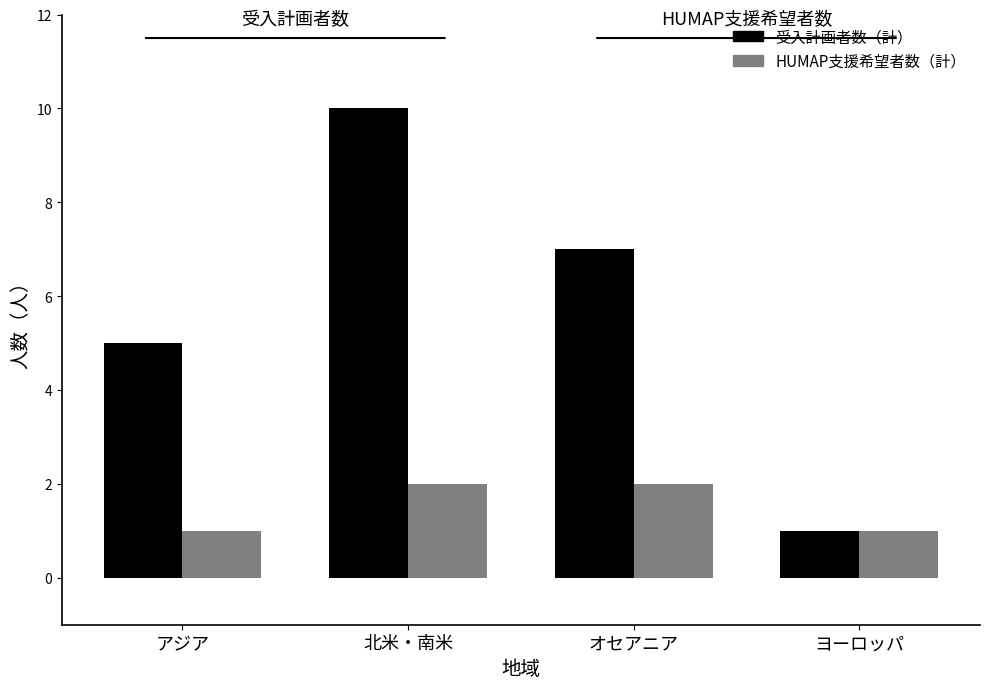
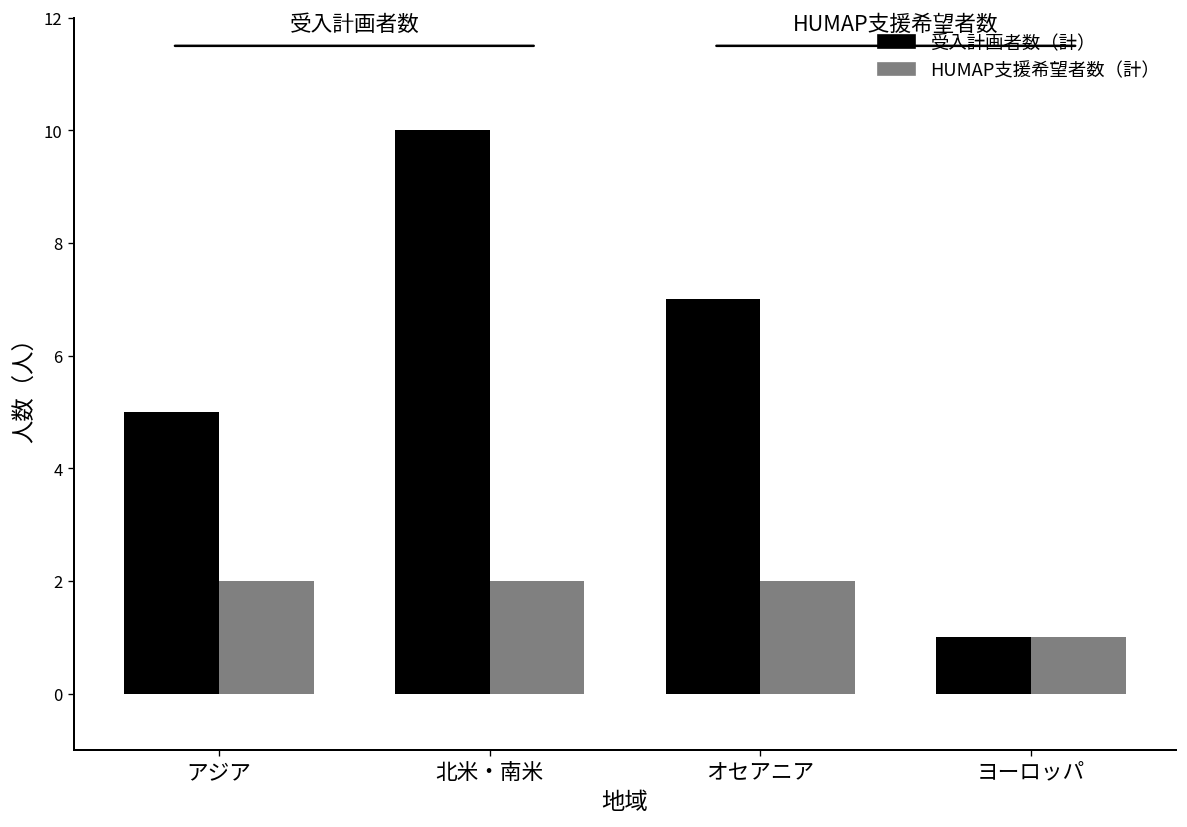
HUMAP支援希望者数（計）, アジア: 1 -> 2
